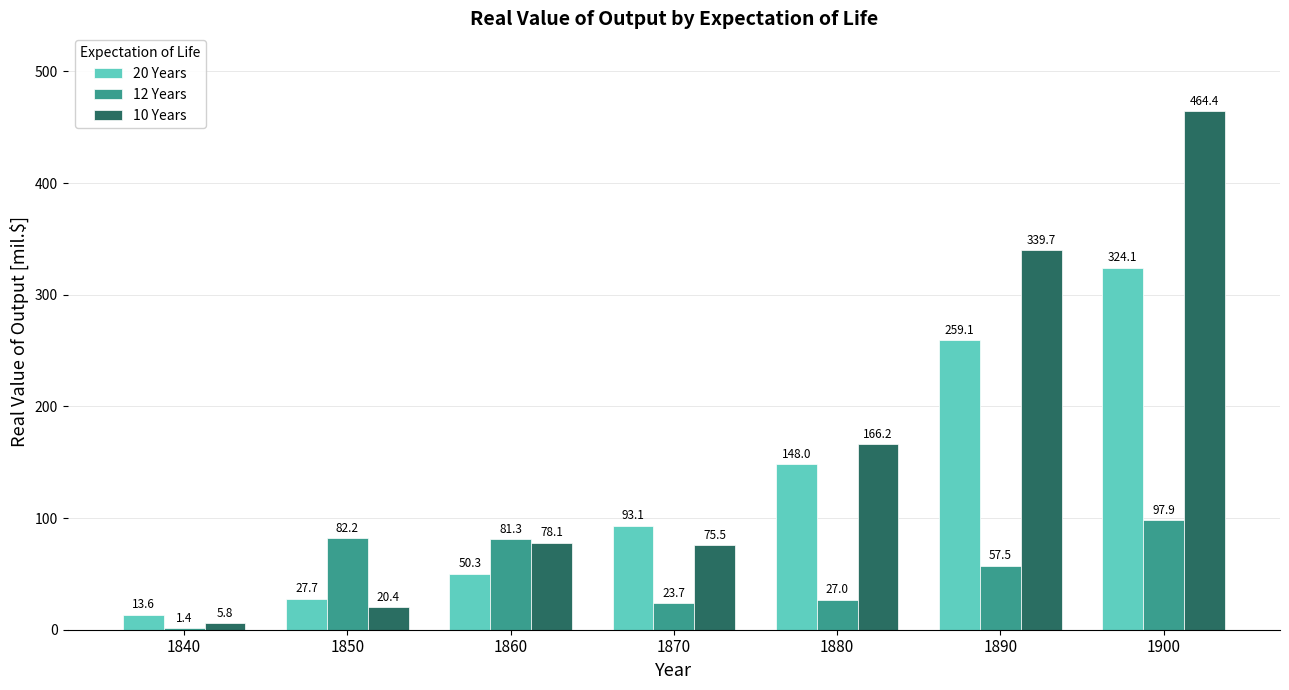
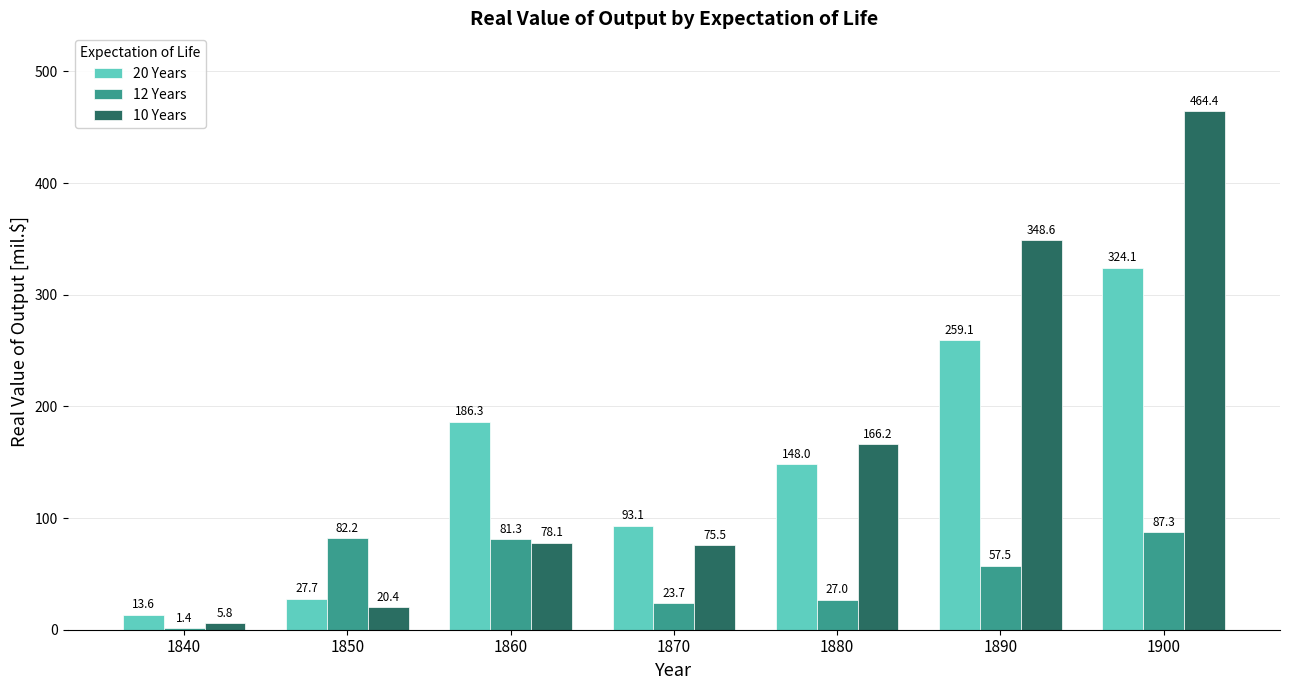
20 Years, 1860: 50.3 -> 186.3
10 Years, 1890: 339.7 -> 348.6
12 Years, 1900: 97.9 -> 87.3
